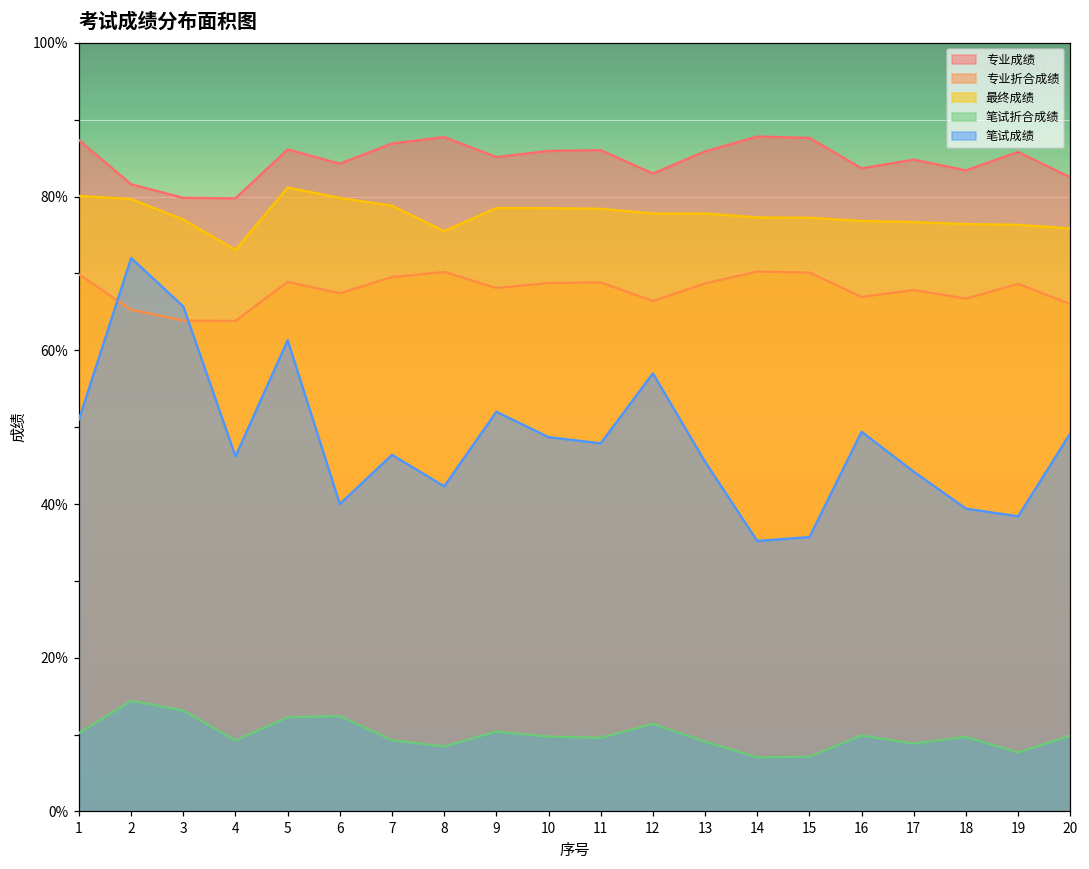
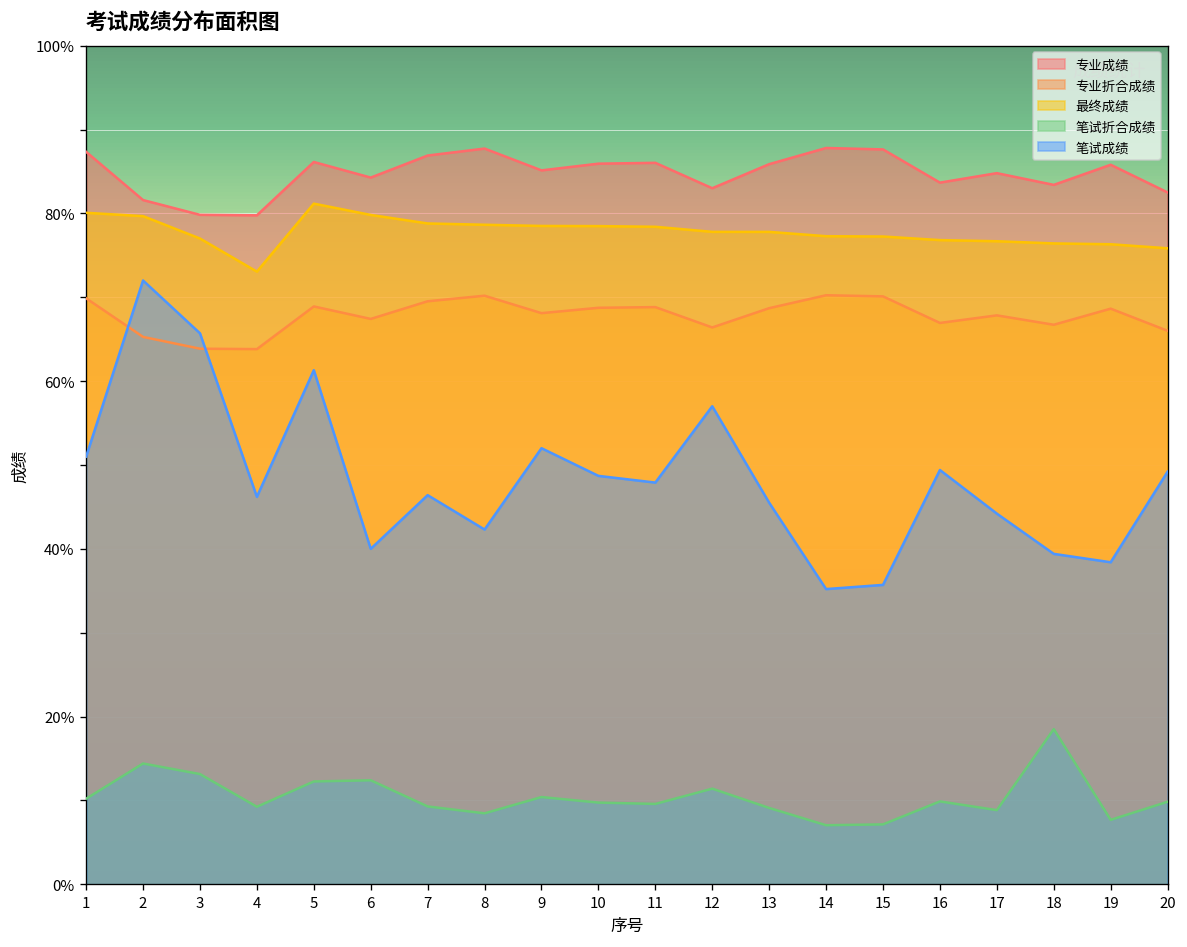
最终成绩, 8: 76% -> 79%
笔试折合成绩, 18: 10% -> 19%
